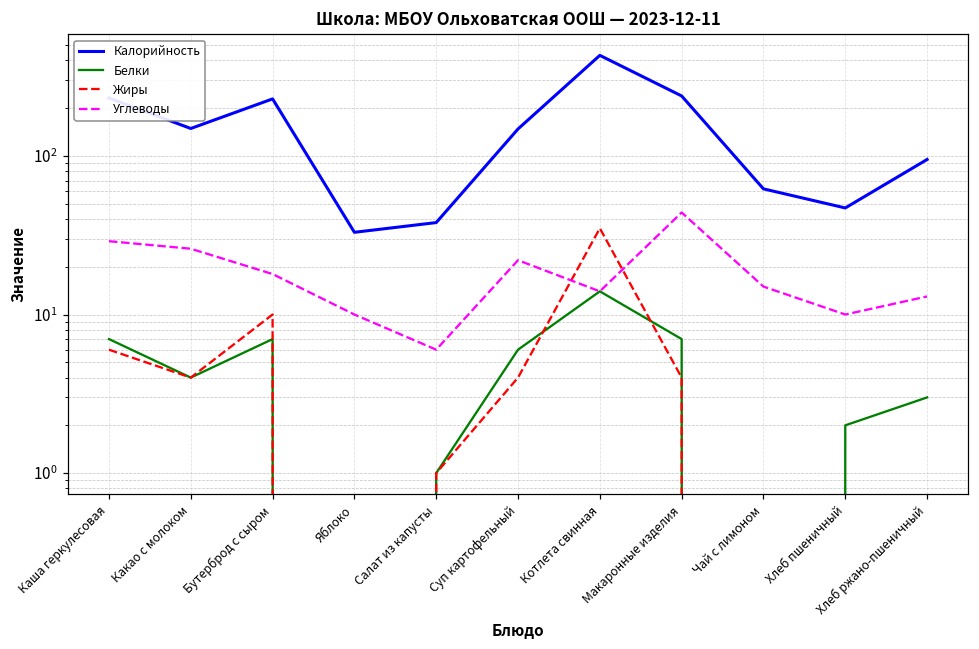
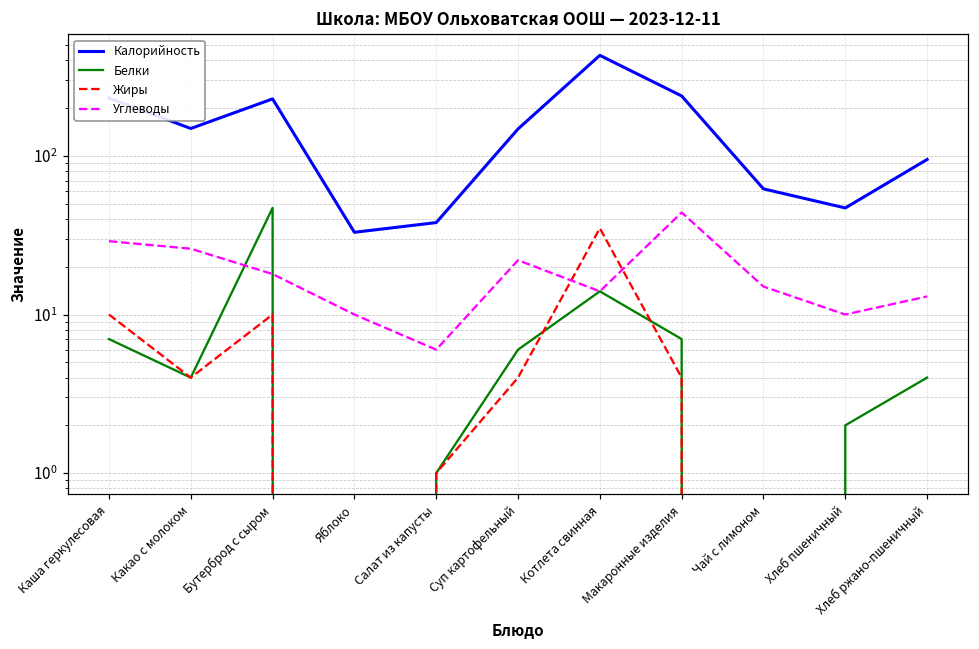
Жиры, Каша геркулесовая: 6 -> 10
Белки, Бутерброд с сыром: 7 -> 47
Белки, Хлеб ржано-пшеничный: 3 -> 4
